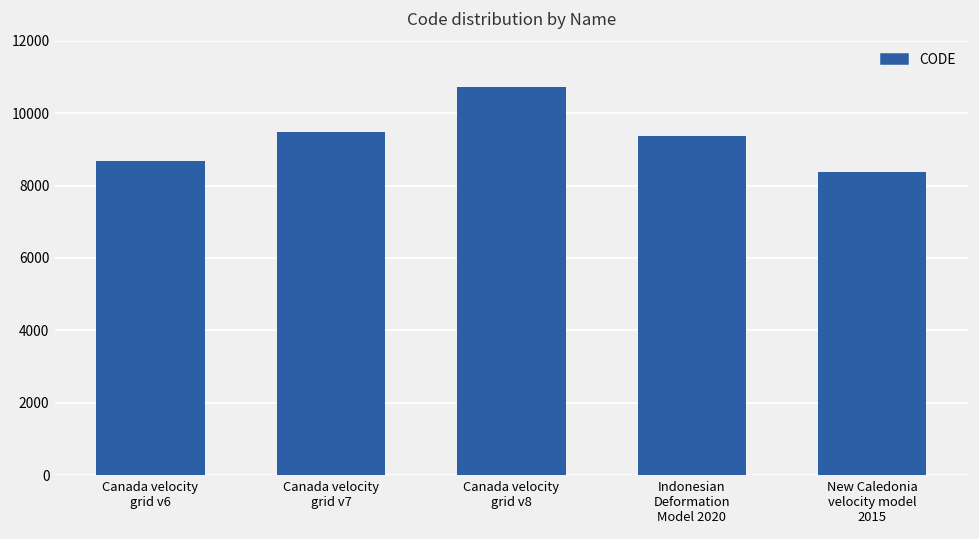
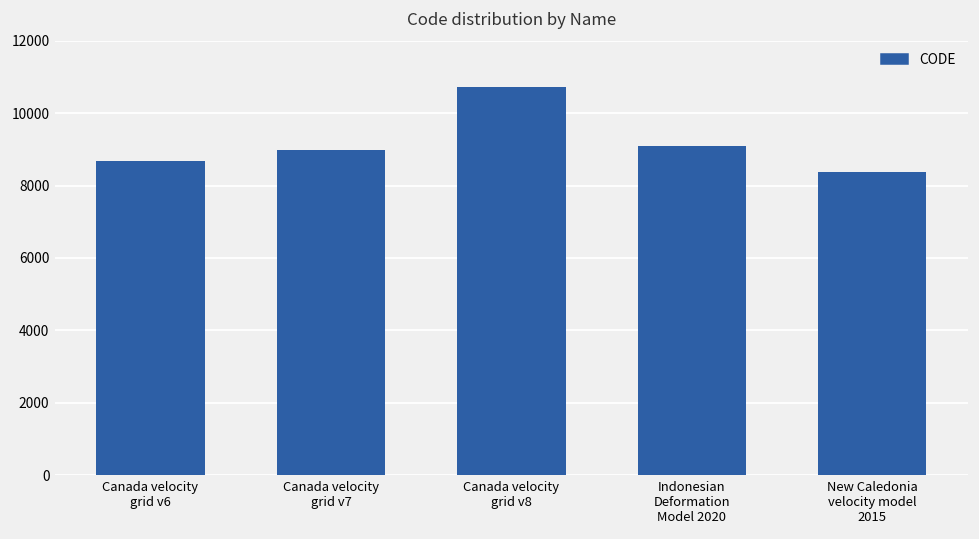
Canada velocity grid v7: 9500 -> 9000
Indonesian Deformation Model 2020: 9400 -> 9100
